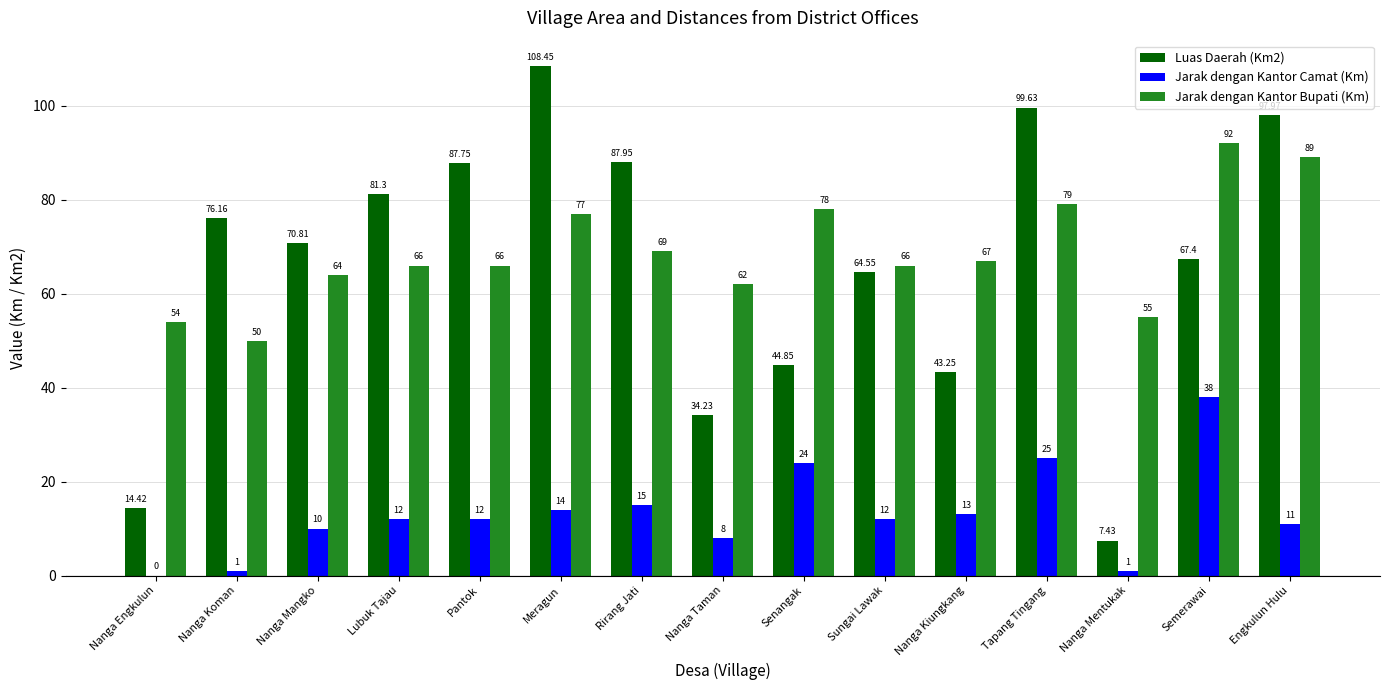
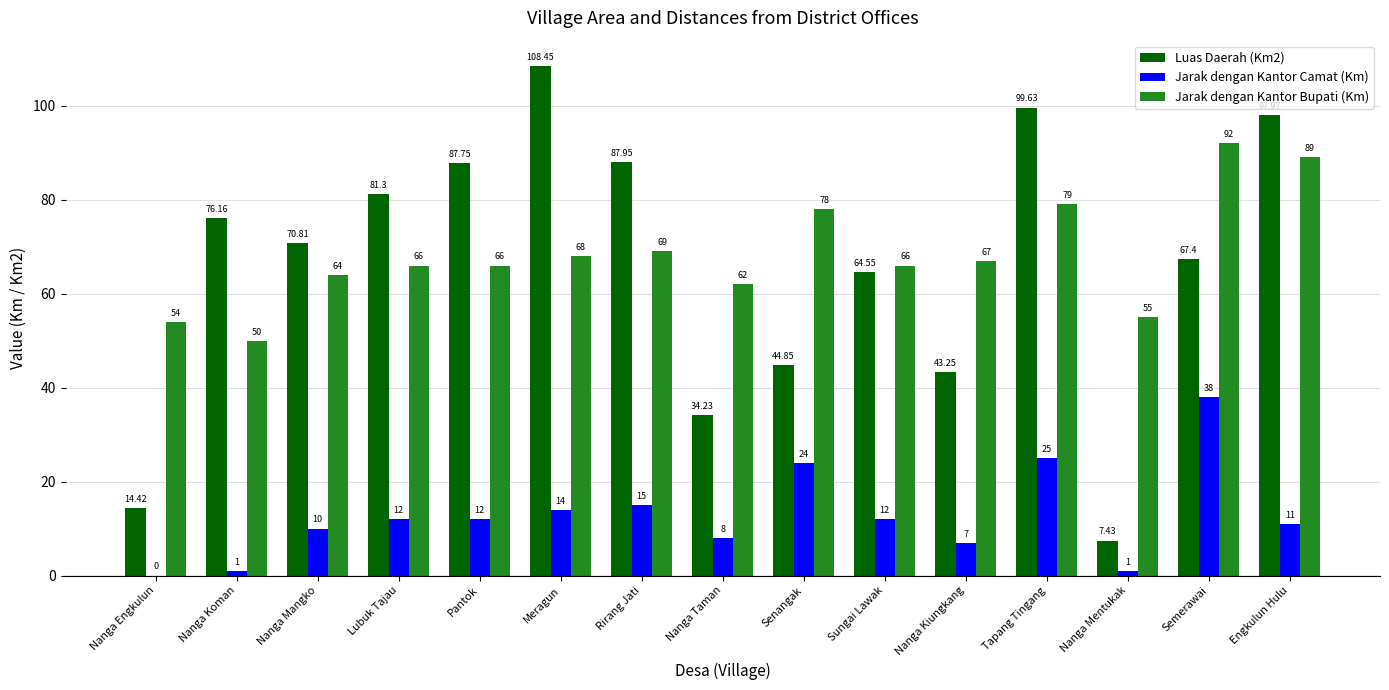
Jarak dengan Kantor Bupati (Km), Meragun: 77 -> 68
Jarak dengan Kantor Camat (Km), Nanga Kiungkang: 13 -> 7
